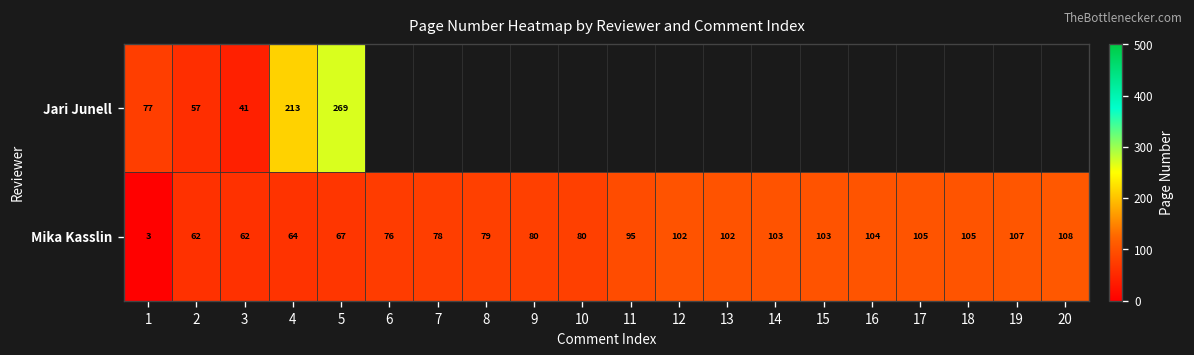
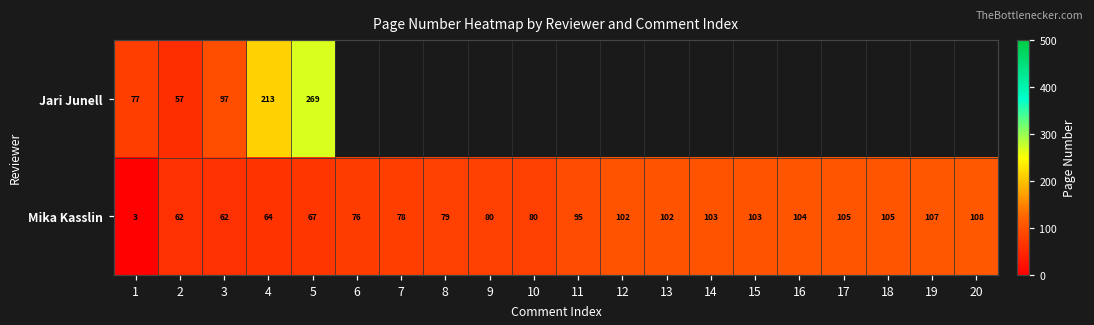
Jari Junell, 3: 41 -> 97
